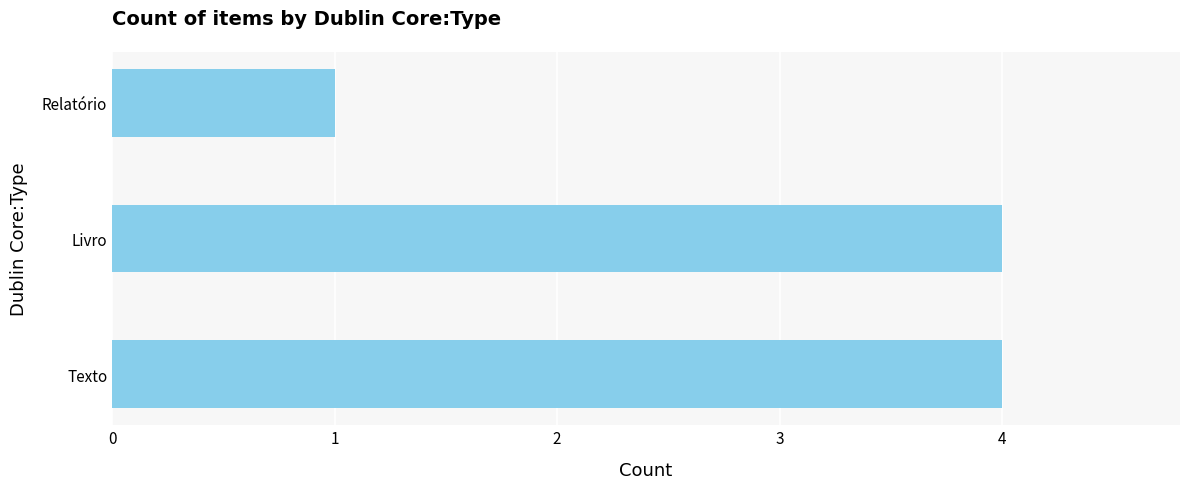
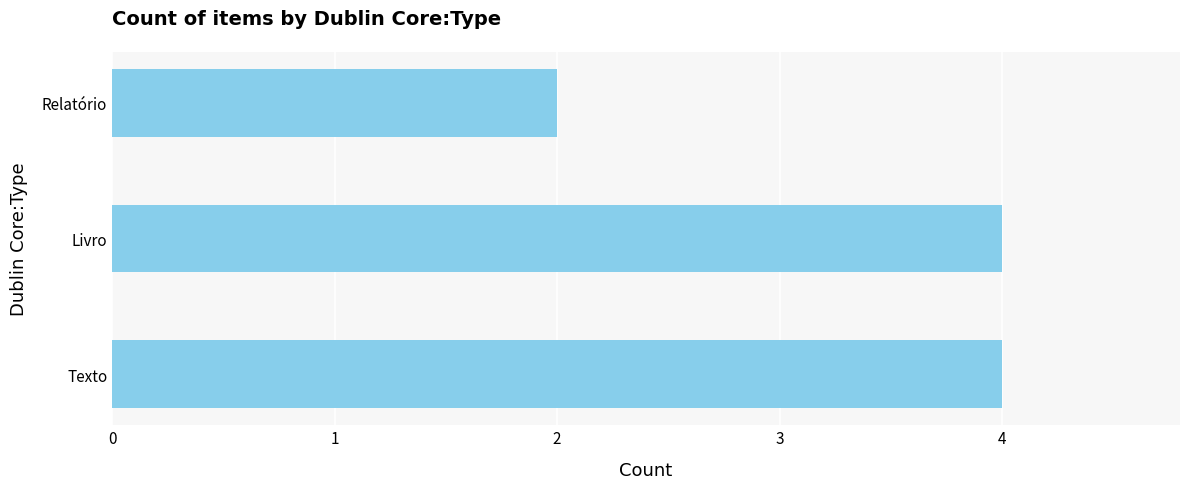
Relatório: 1 -> 2
